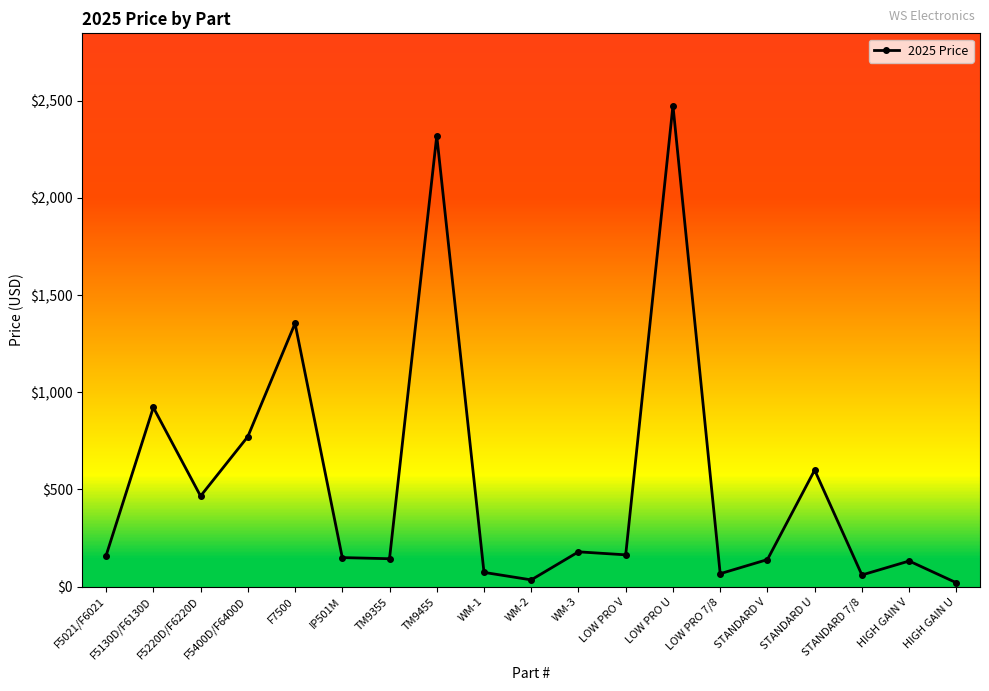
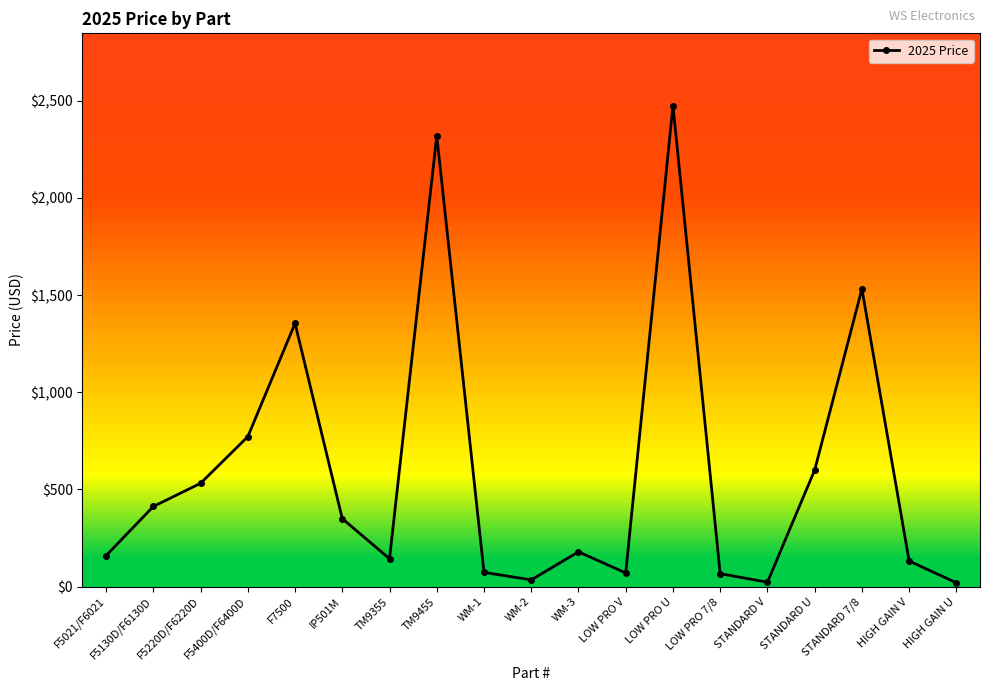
2025 Price, F5130D/F6130D: $920 -> $410
2025 Price, F5220D/F6220D: $470 -> $530
2025 Price, IP501M: $150 -> $350
2025 Price, LOW PRO V: $160 -> $70
2025 Price, STANDARD V: $140 -> $20
2025 Price, STANDARD 7/8: $60 -> $1,530
